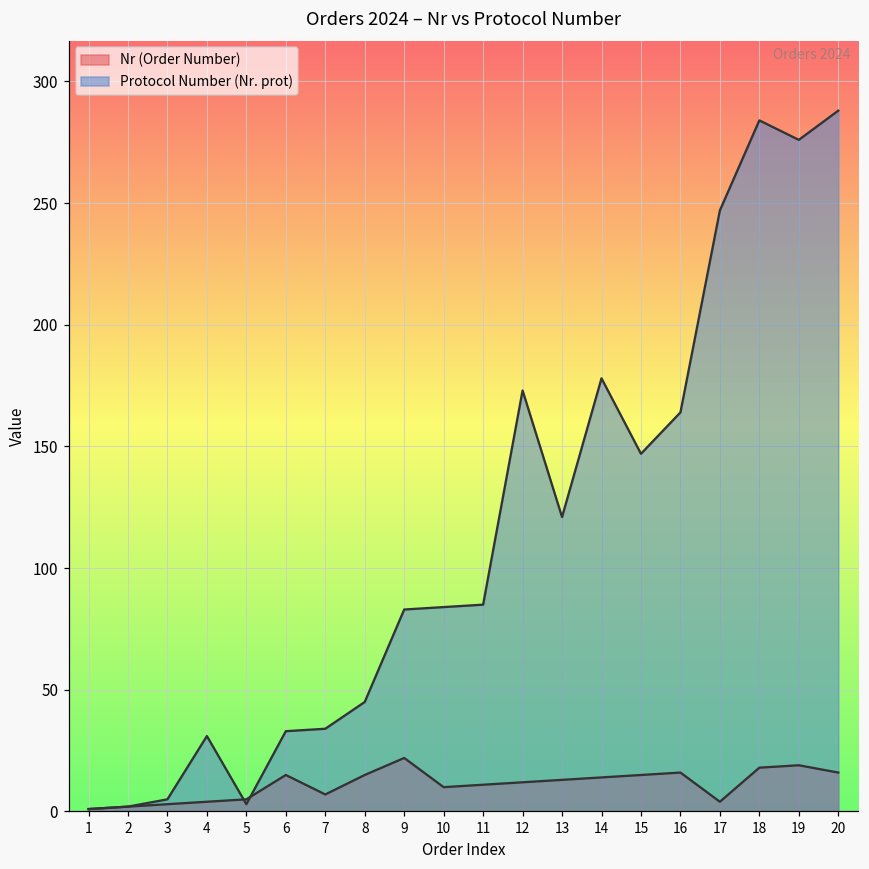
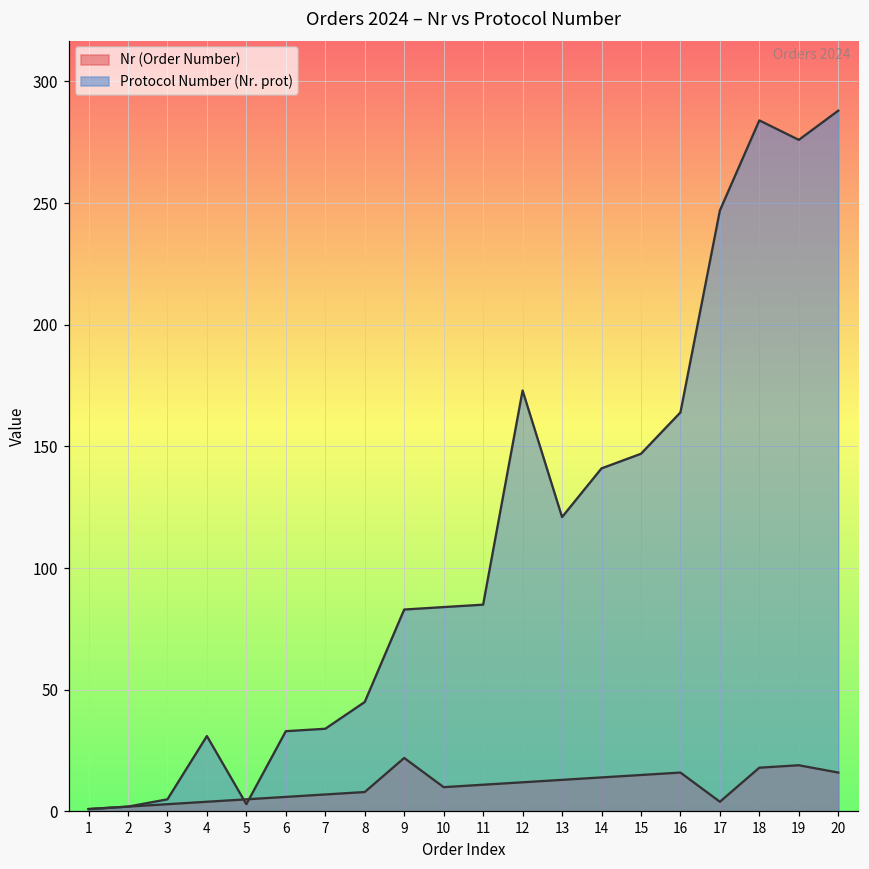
Nr (Order Number), 6: 15 -> 6
Nr (Order Number), 8: 15 -> 8
Protocol Number (Nr. prot), 14: 178 -> 141
